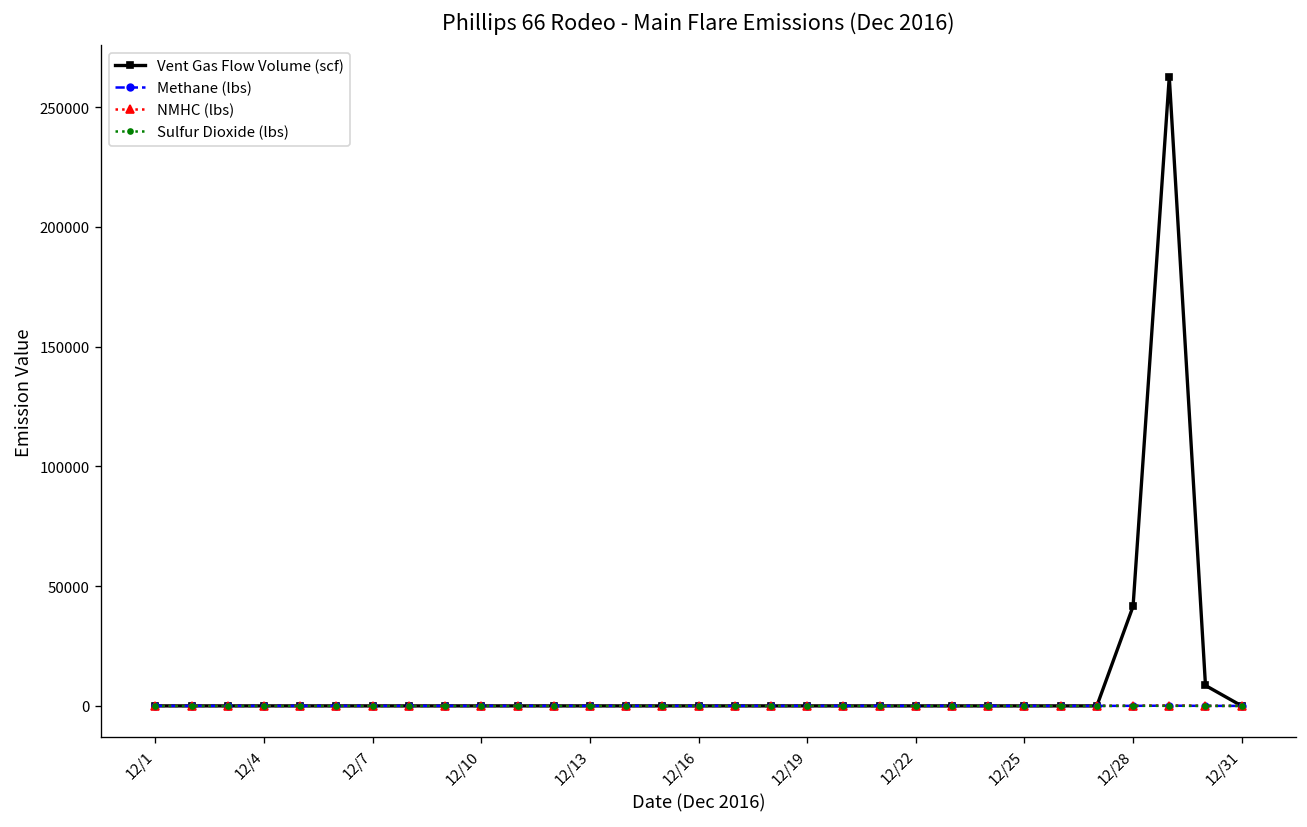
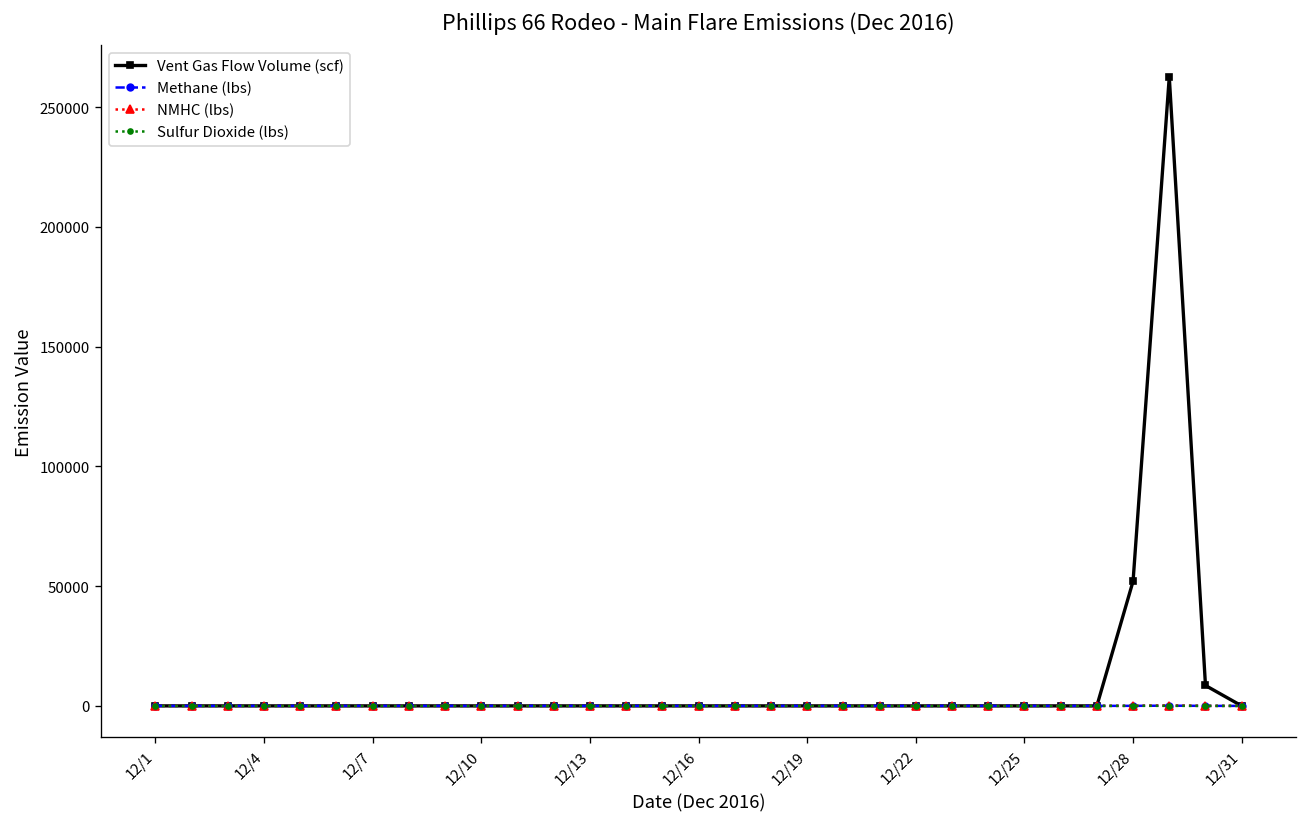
Vent Gas Flow Volume (scf), 12/28: 42000 -> 52000
